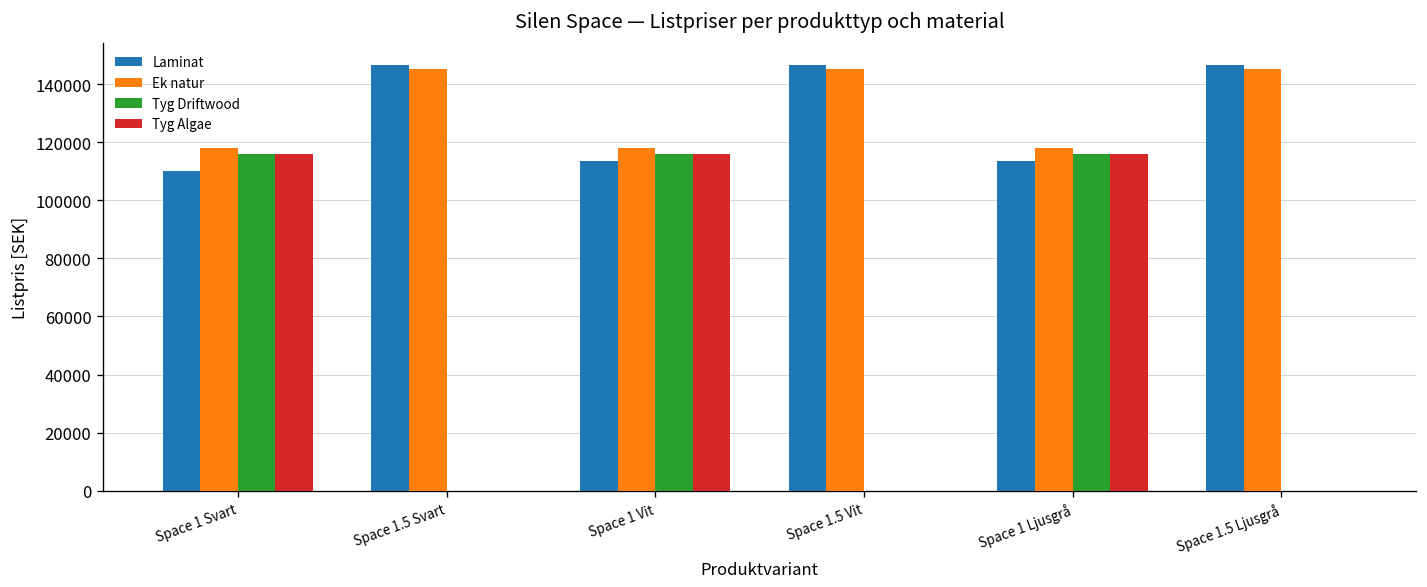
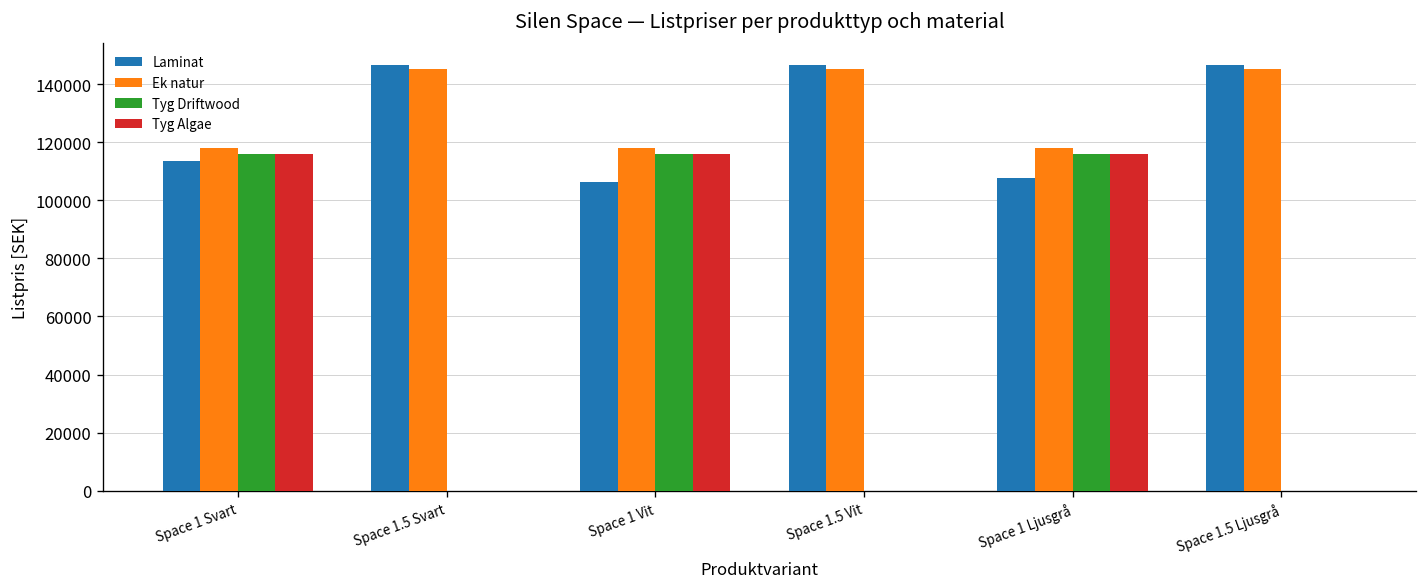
Laminat, Space 1 Svart: 110000 -> 114000
Laminat, Space 1 Vit: 114000 -> 106000
Laminat, Space 1 Ljusgrå: 114000 -> 108000
